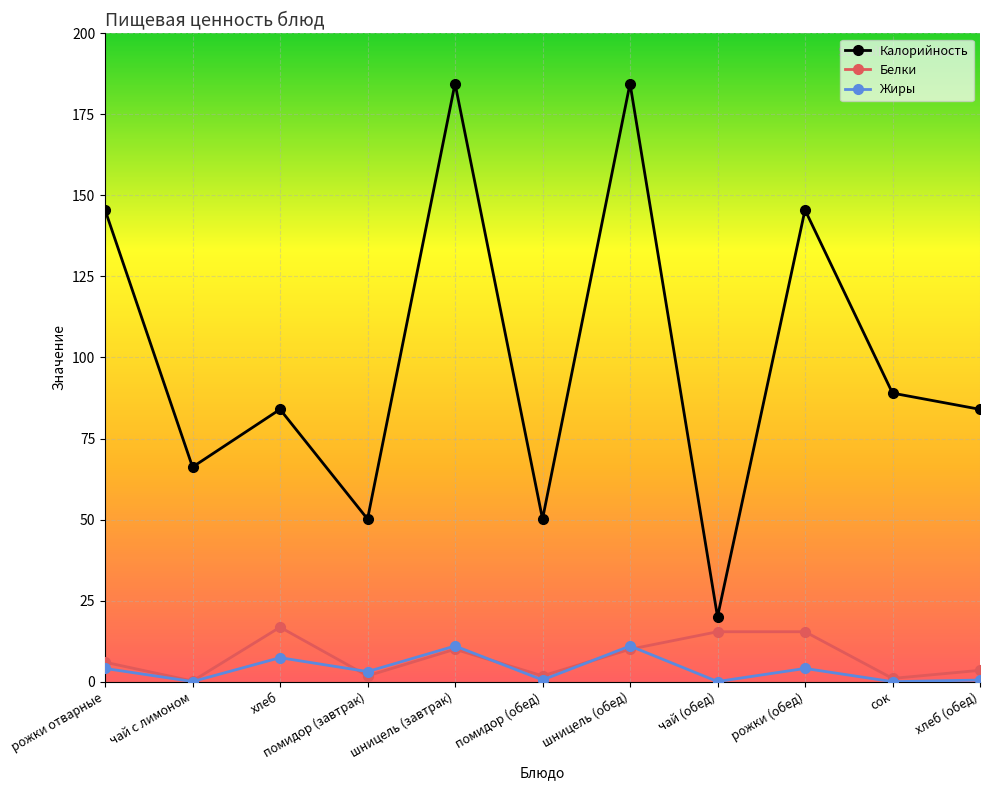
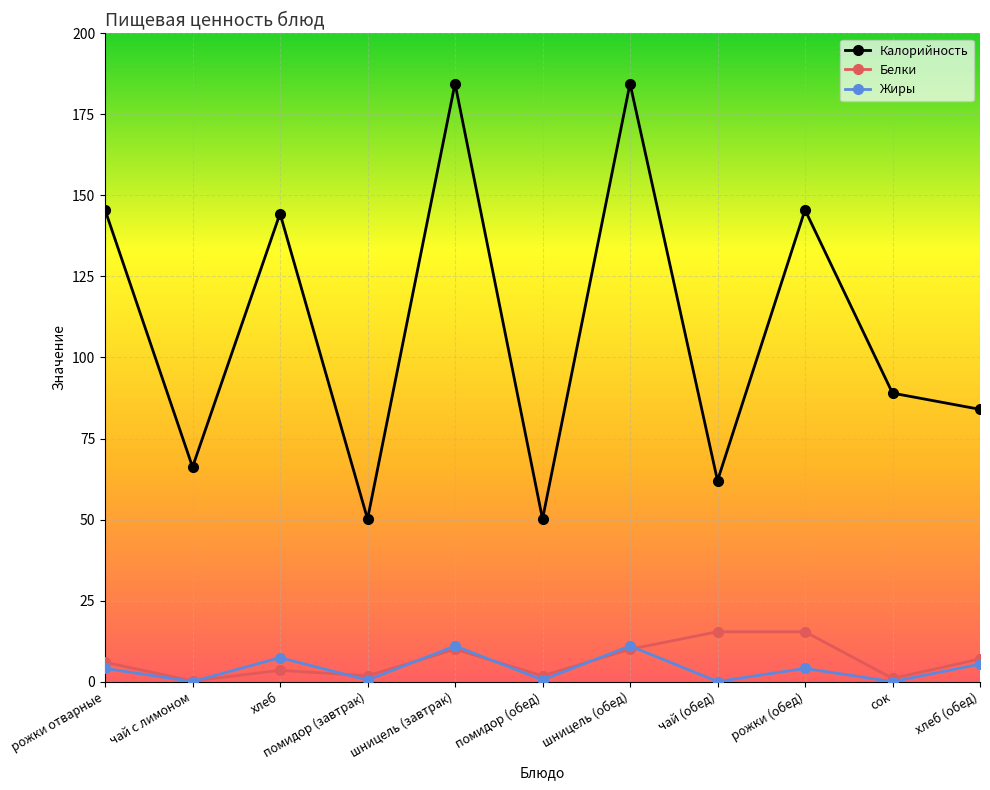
Калорийность, хлеб: 84 -> 144
Белки, хлеб: 17 -> 4
Жиры, помидор (завтрак): 3 -> 0
Калорийность, чай (обед): 20 -> 62
Белки, хлеб (обед): 4 -> 7
Жиры, хлеб (обед): 1 -> 5
